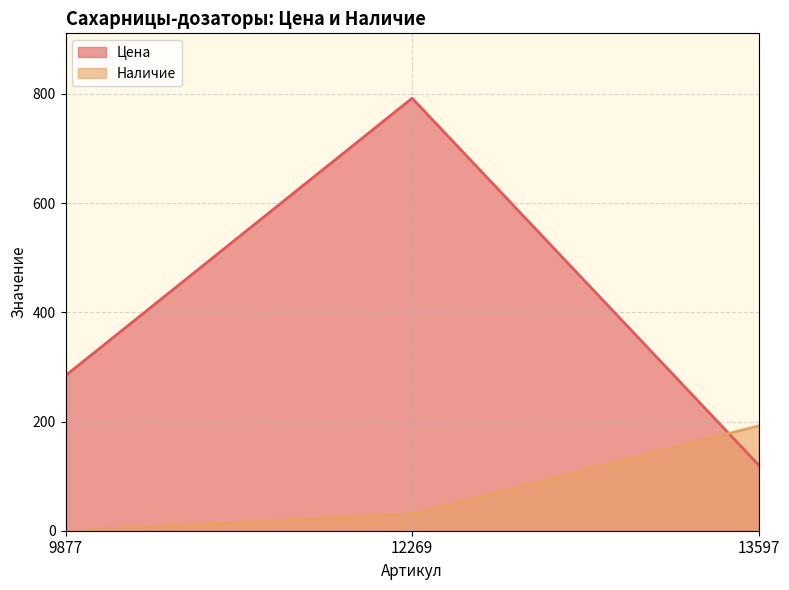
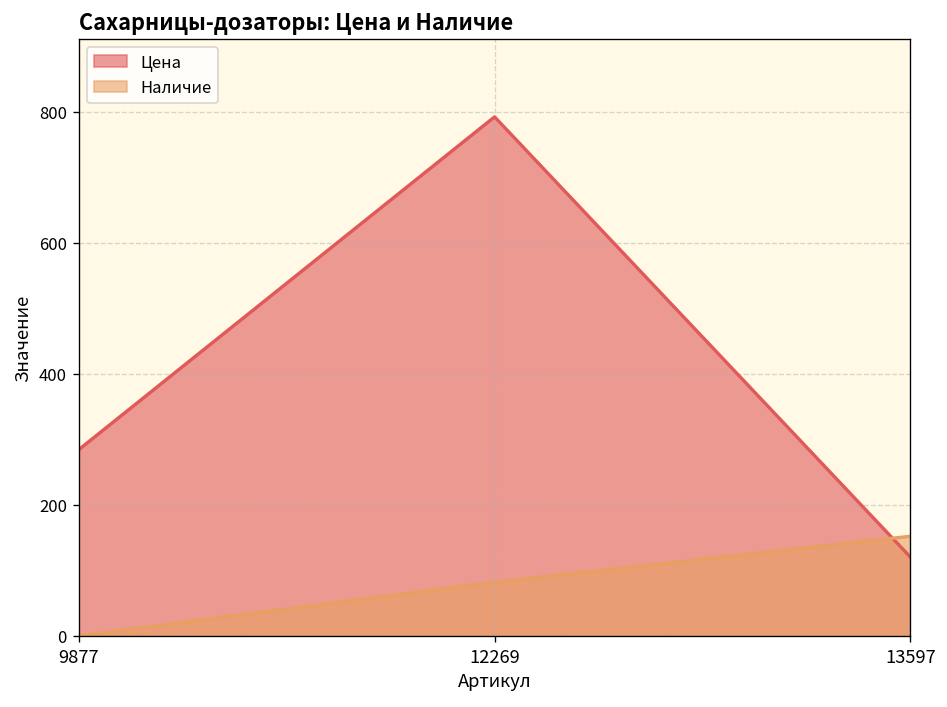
Наличие, 12269: 30 -> 80
Наличие, 13597: 190 -> 150
